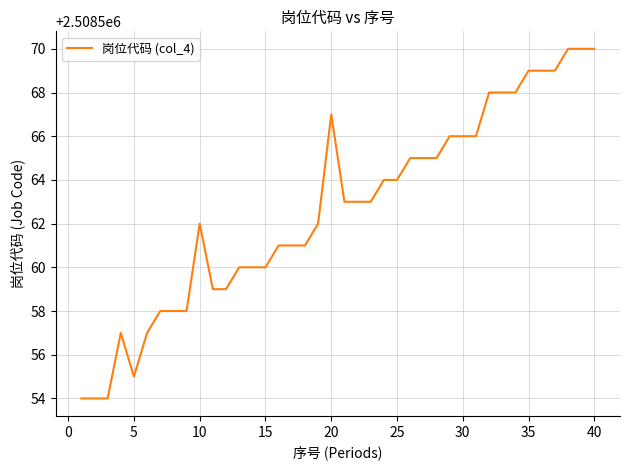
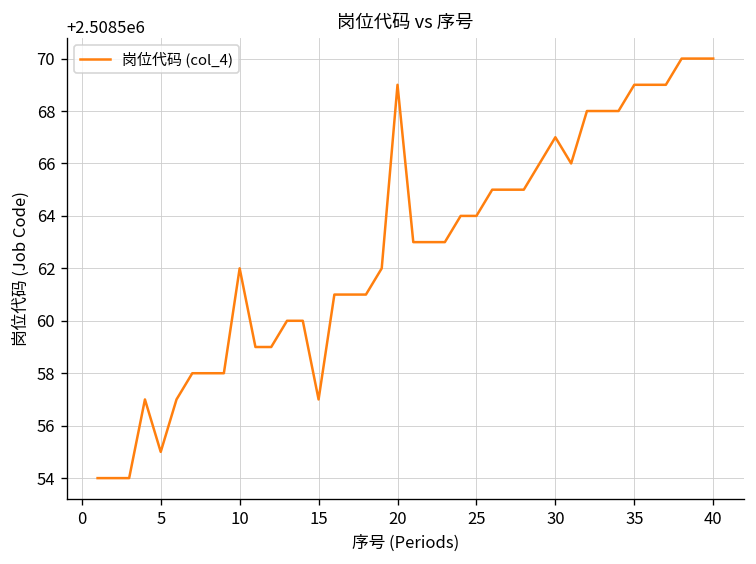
15: 2508560 -> 2508557
20: 2508567 -> 2508569
30: 2508566 -> 2508567
